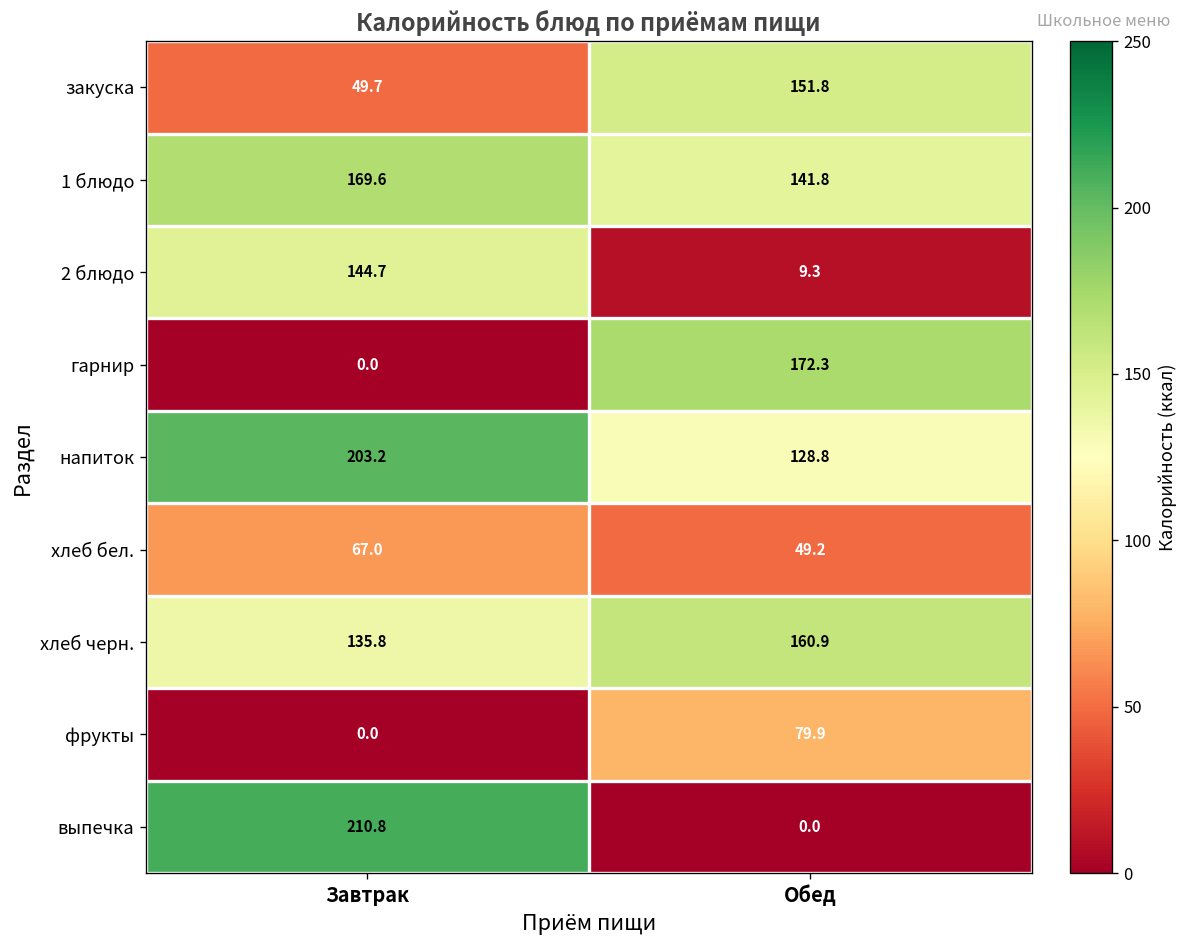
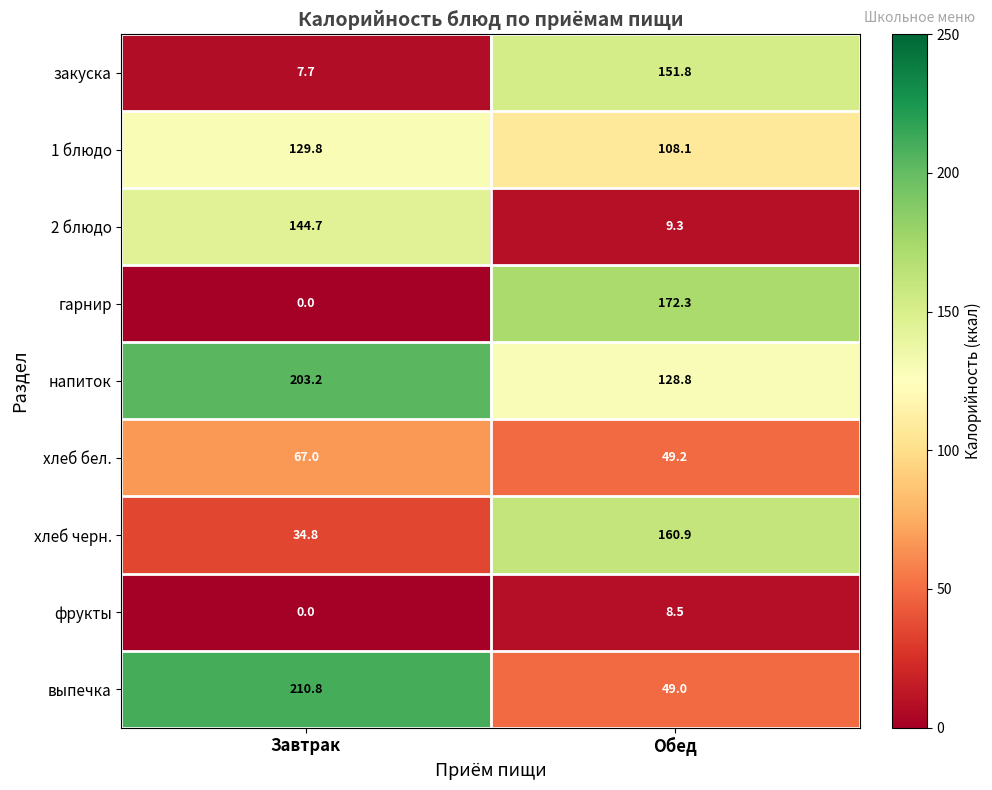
закуска, Завтрак: 49.7 -> 7.7
1 блюдо, Завтрак: 169.6 -> 129.8
1 блюдо, Обед: 141.8 -> 108.1
хлеб черн., Завтрак: 135.8 -> 34.8
фрукты, Обед: 79.9 -> 8.5
выпечка, Обед: 0.0 -> 49.0
